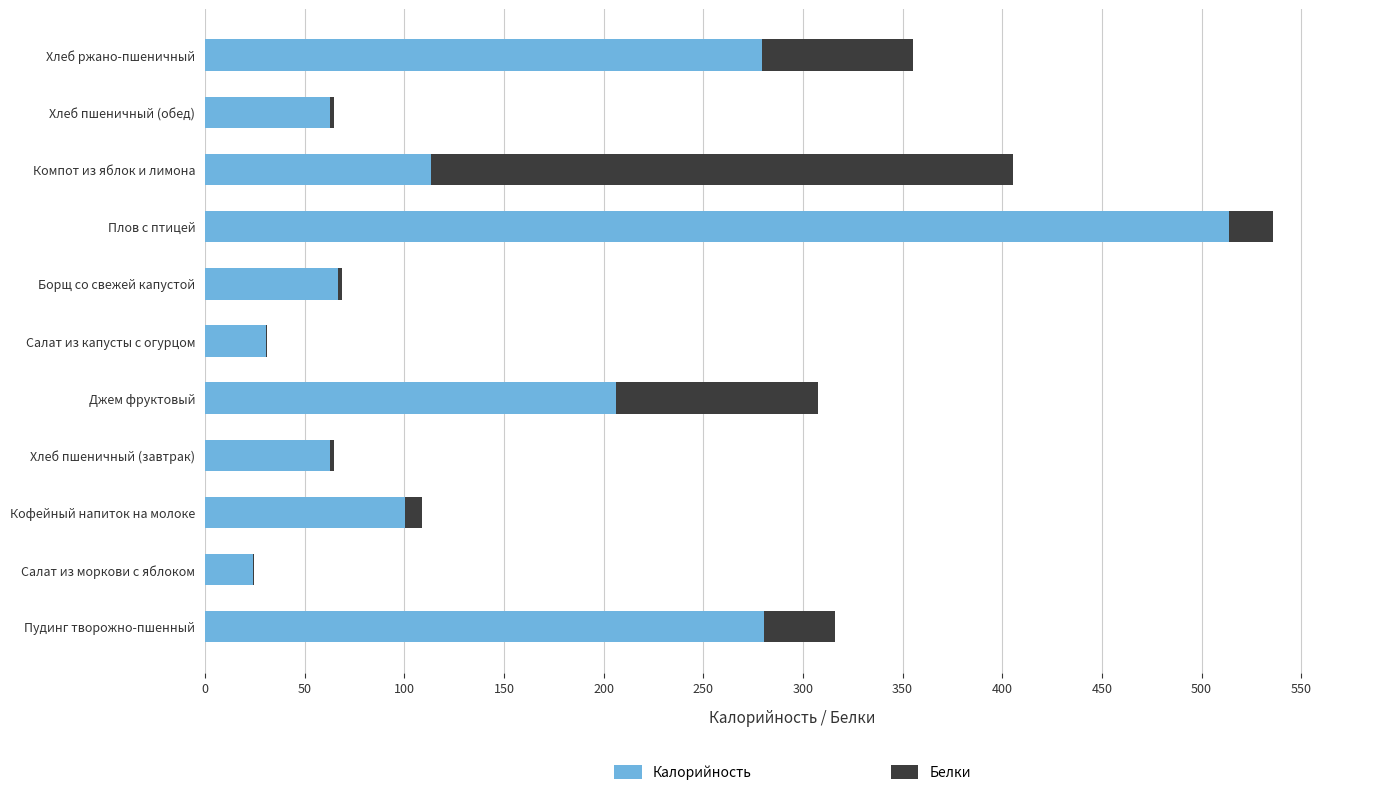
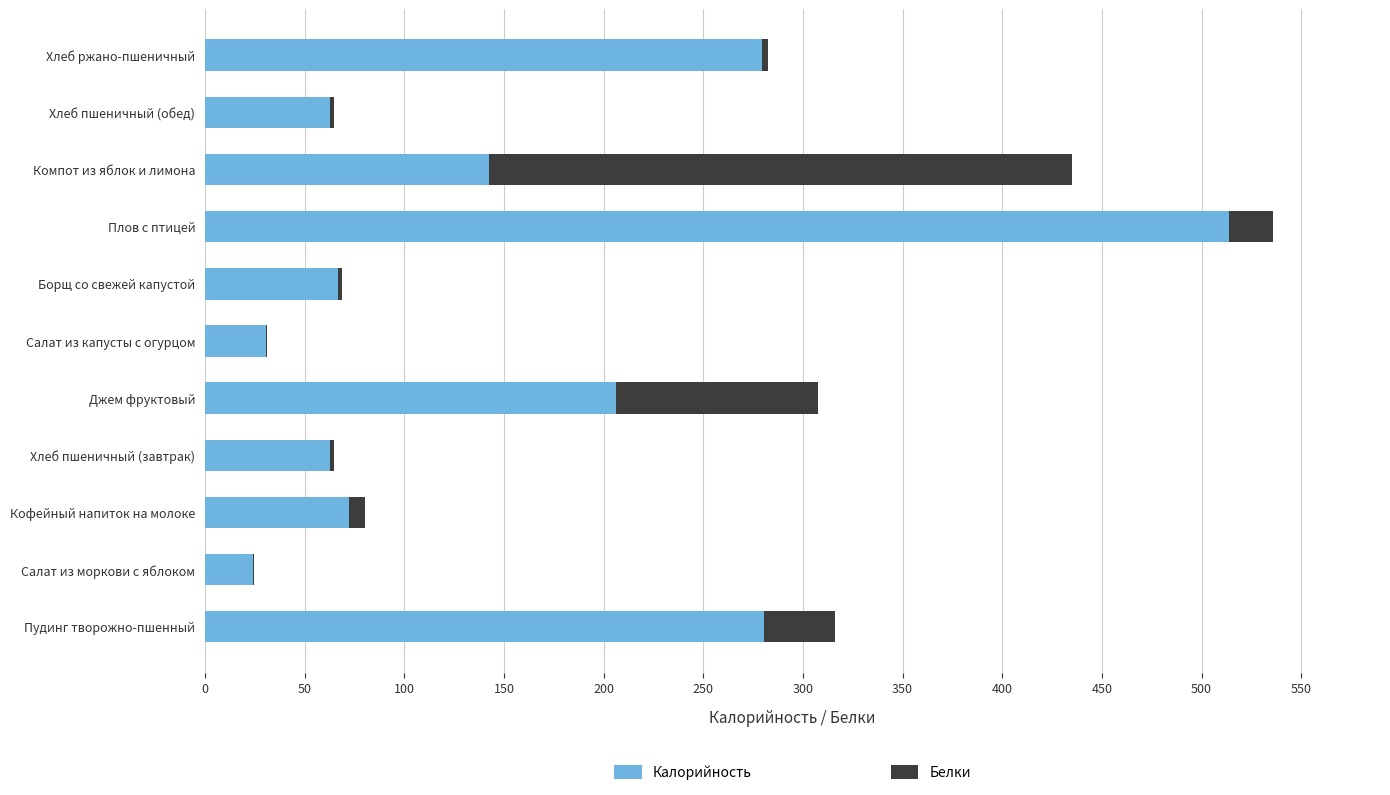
Белки, Хлеб ржано-пшеничный: 75 -> 3
Калорийность, Компот из яблок и лимона: 114 -> 143
Калорийность, Кофейный напиток на молоке: 101 -> 72
